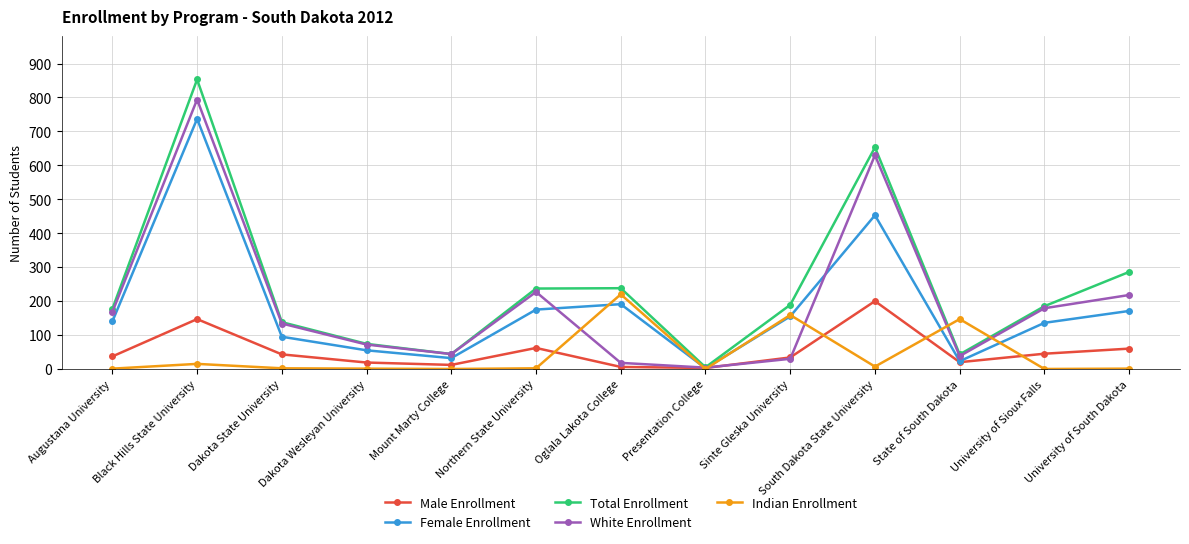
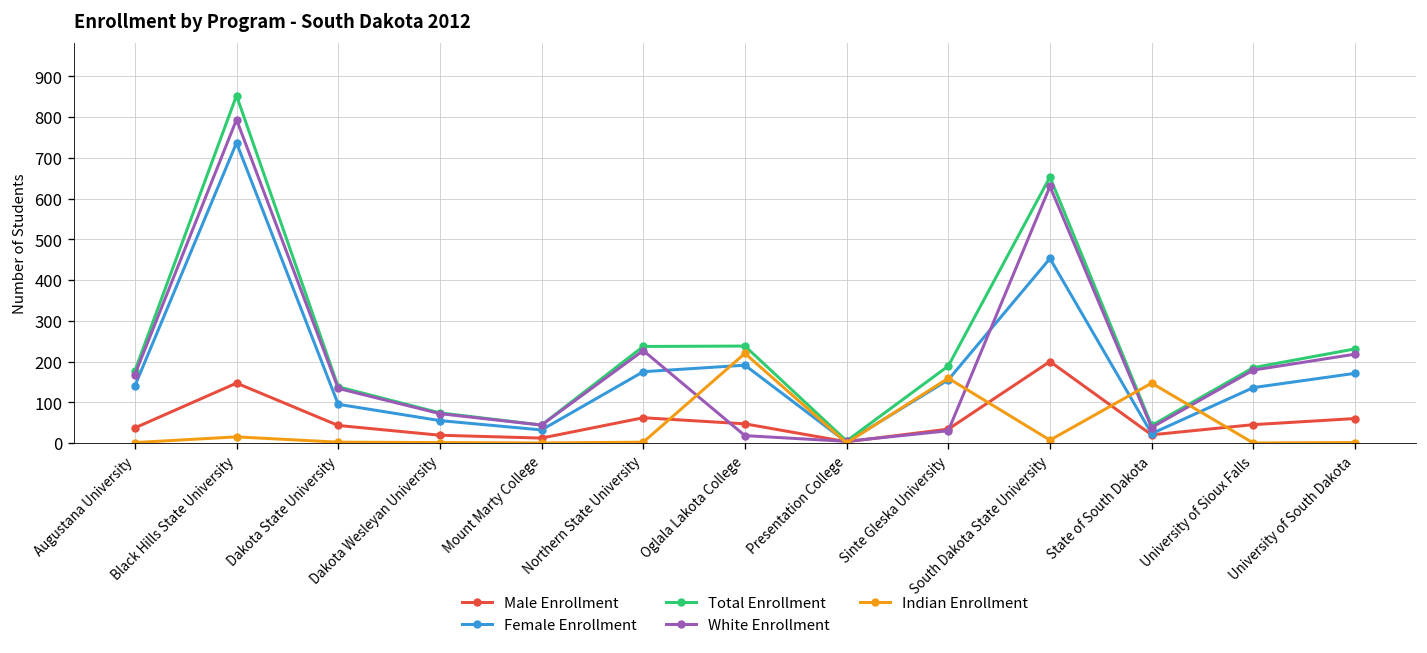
Male Enrollment, Oglala Lakota College: 10 -> 50
Total Enrollment, University of South Dakota: 290 -> 230
